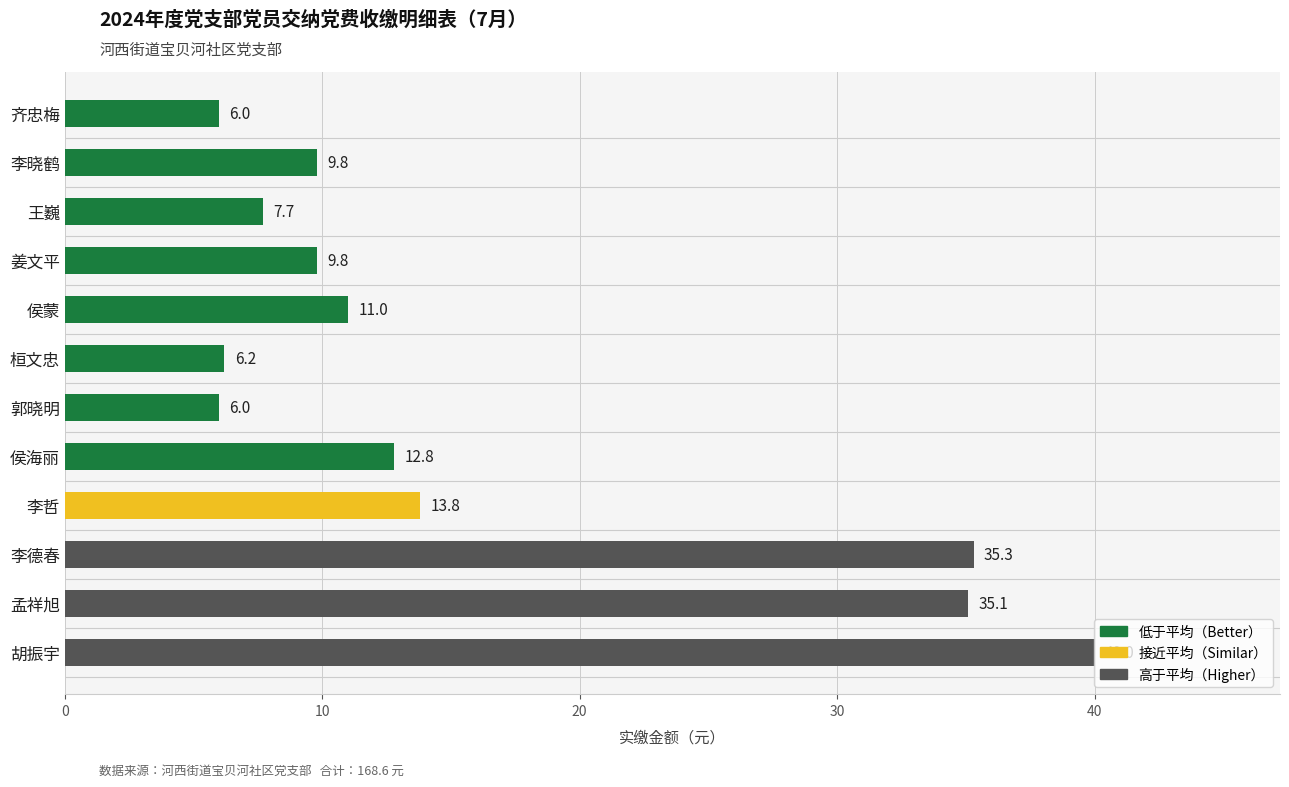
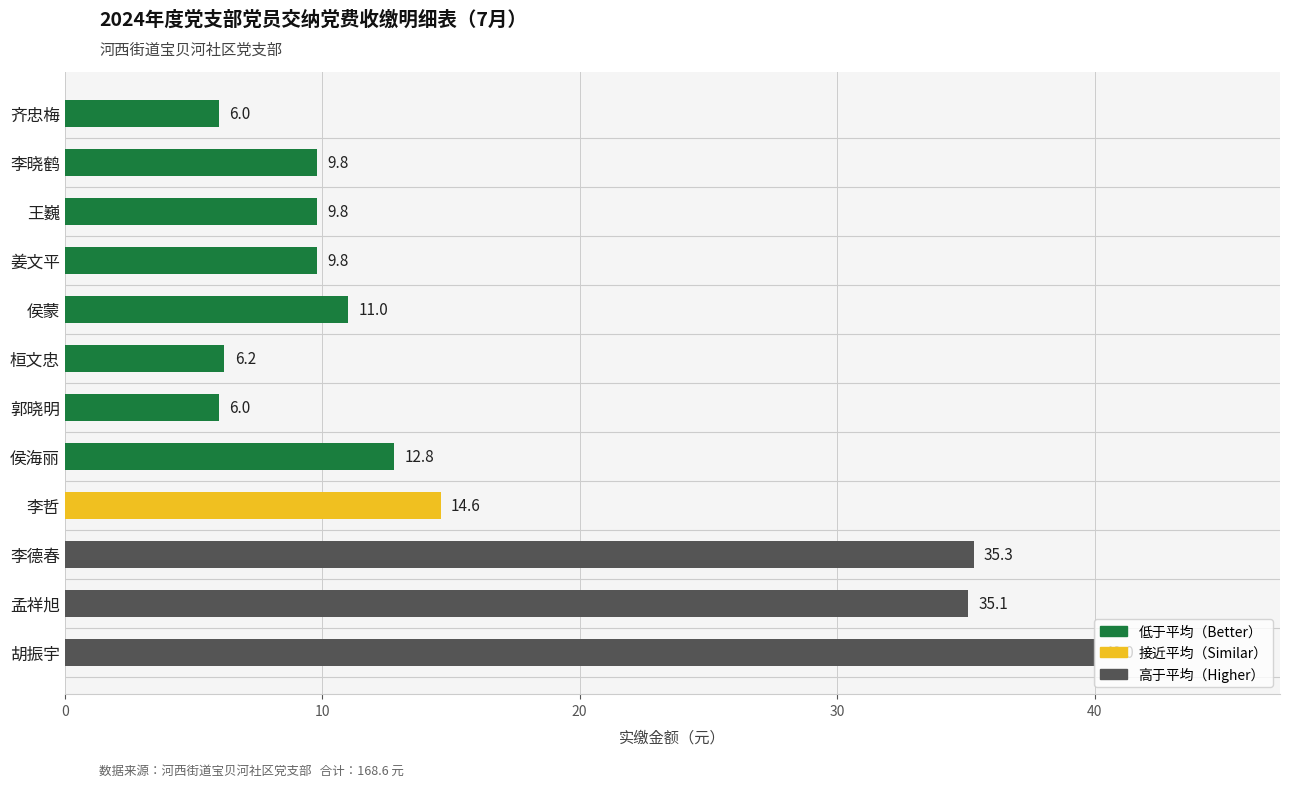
王巍: 7.7 -> 9.8
李哲: 13.8 -> 14.6
